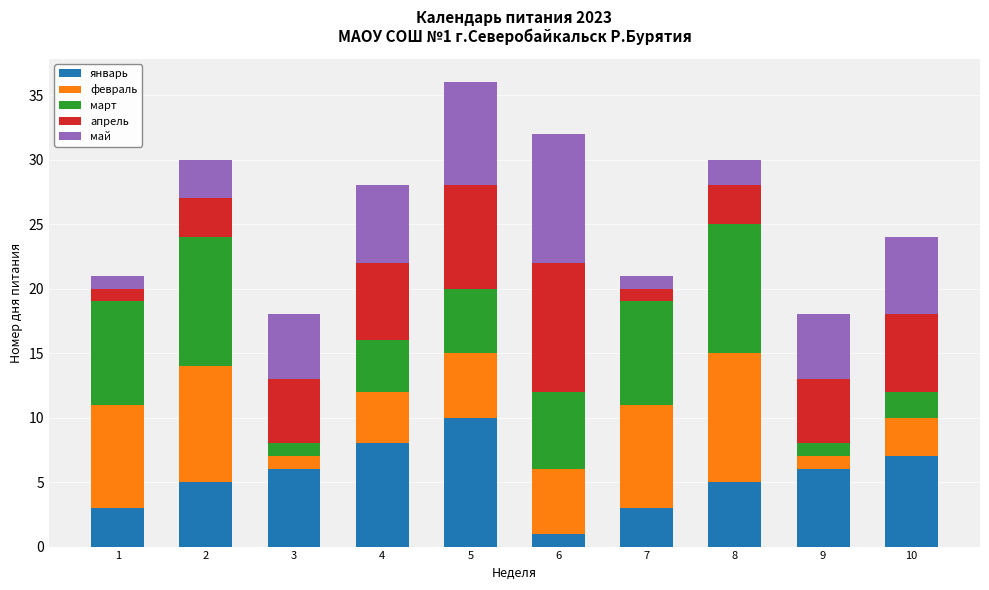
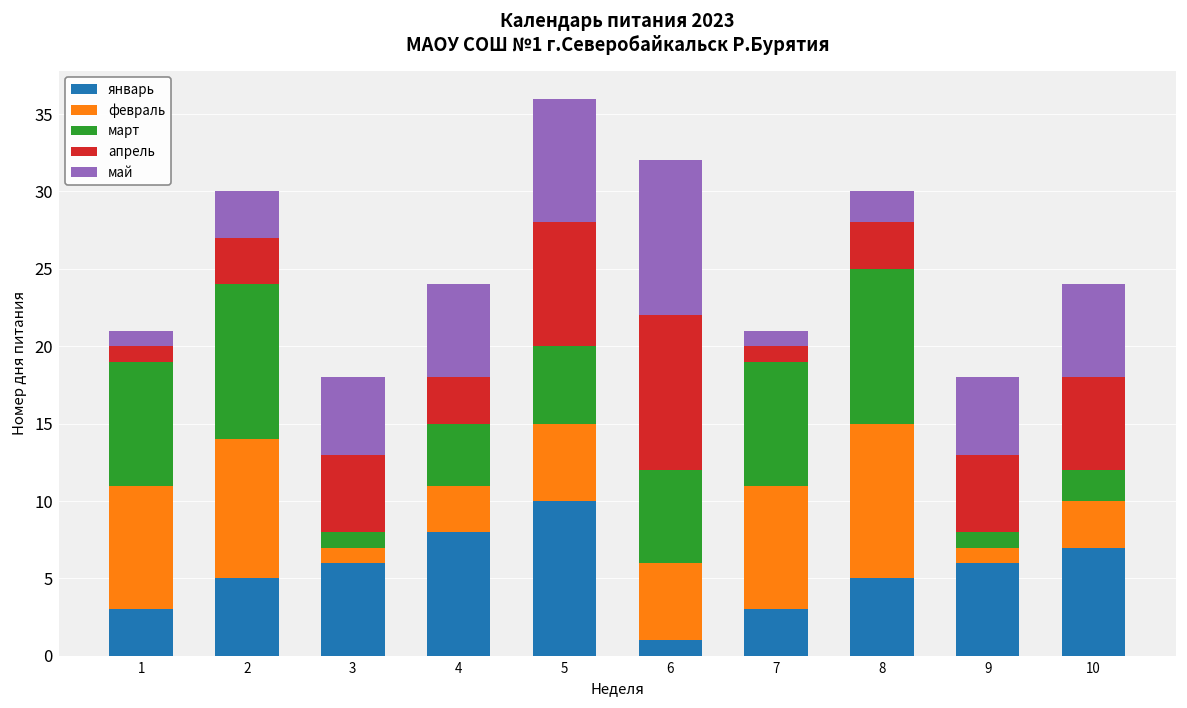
февраль, 4: 4 -> 3
апрель, 4: 6 -> 3
